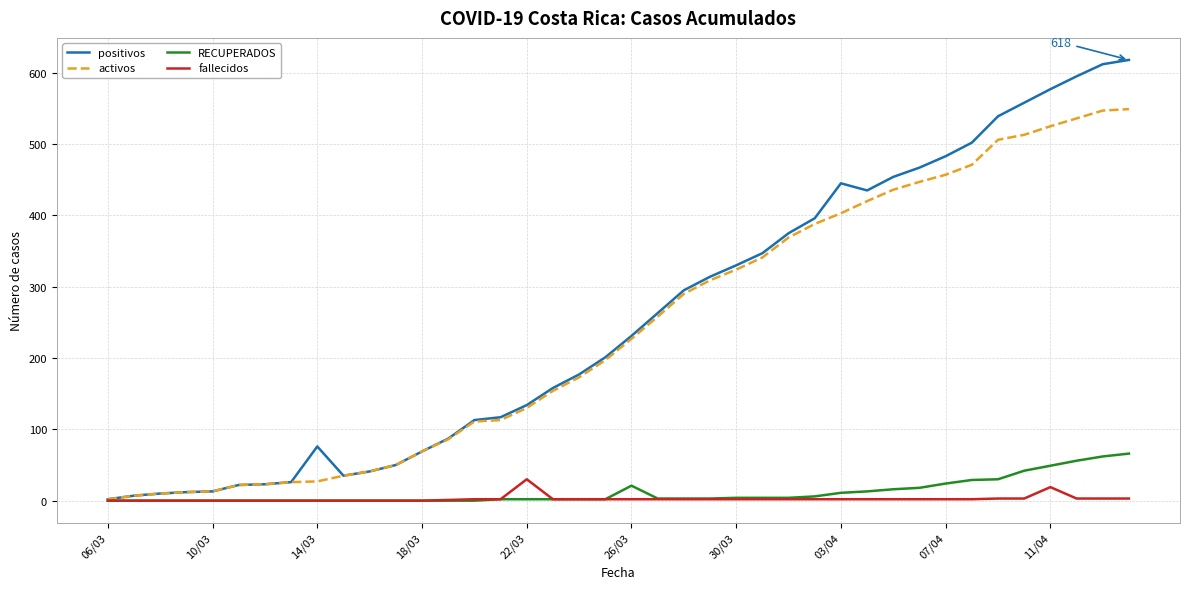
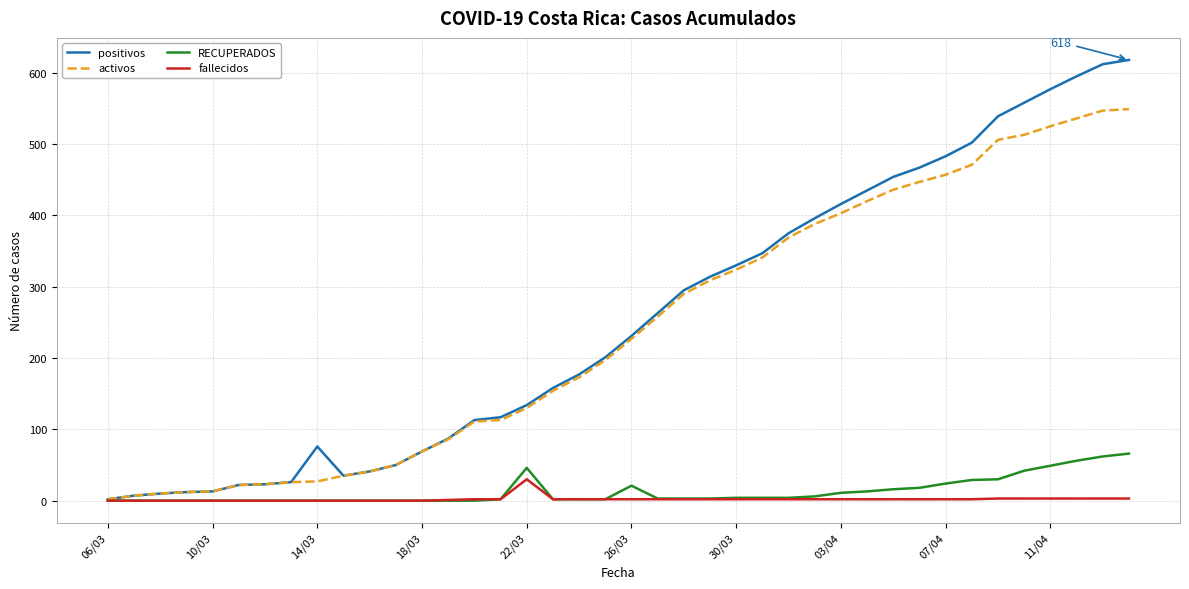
RECUPERADOS, 22/03: 0 -> 50
positivos, 03/04: 450 -> 420
fallecidos, 11/04: 20 -> 0
